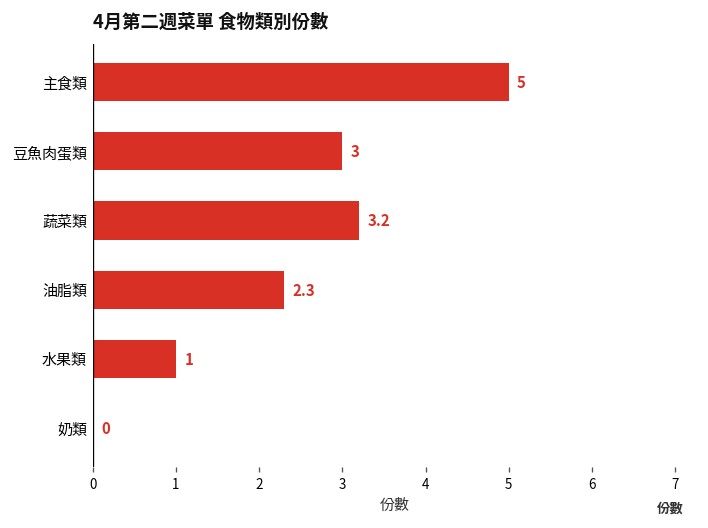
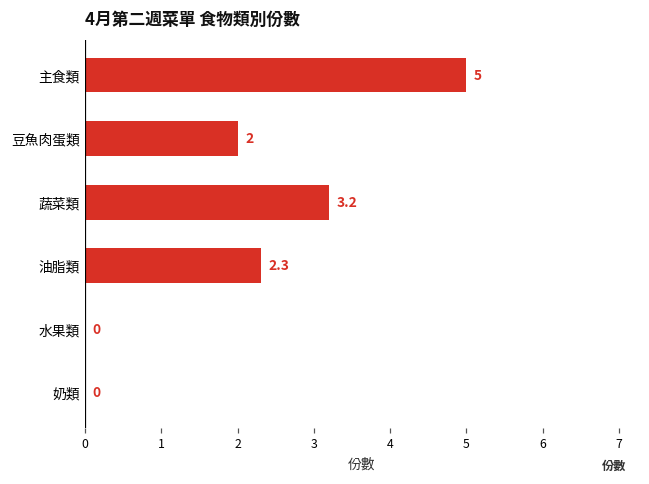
豆魚肉蛋類: 3 -> 2
水果類: 1 -> 0
